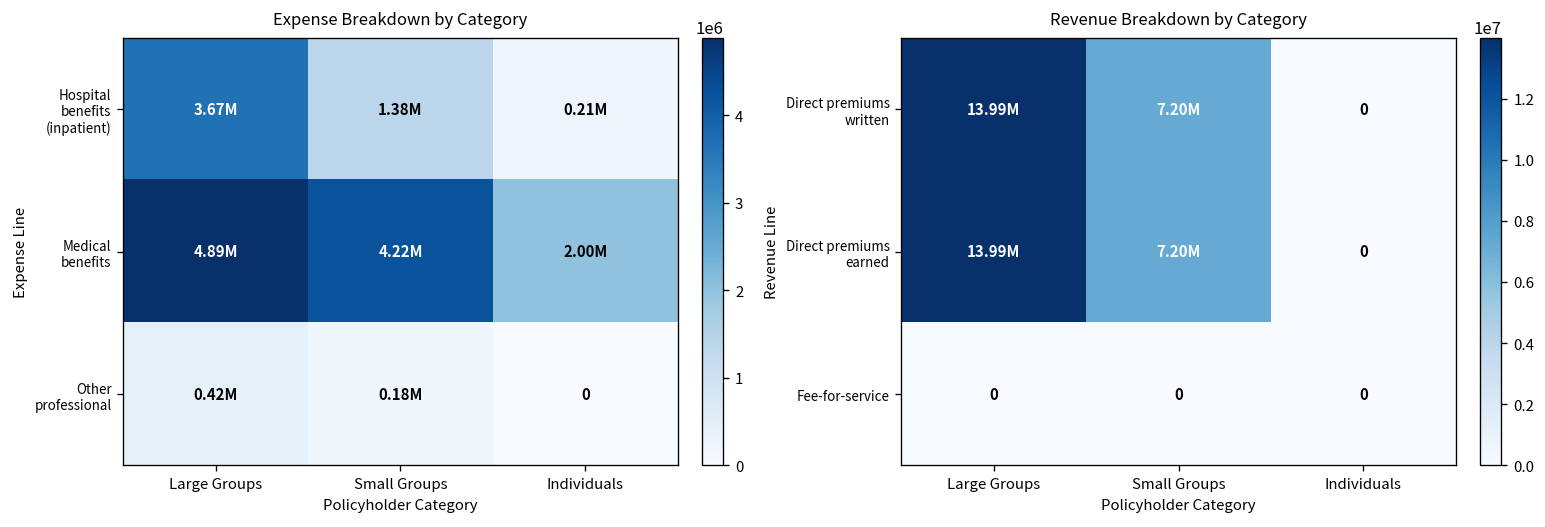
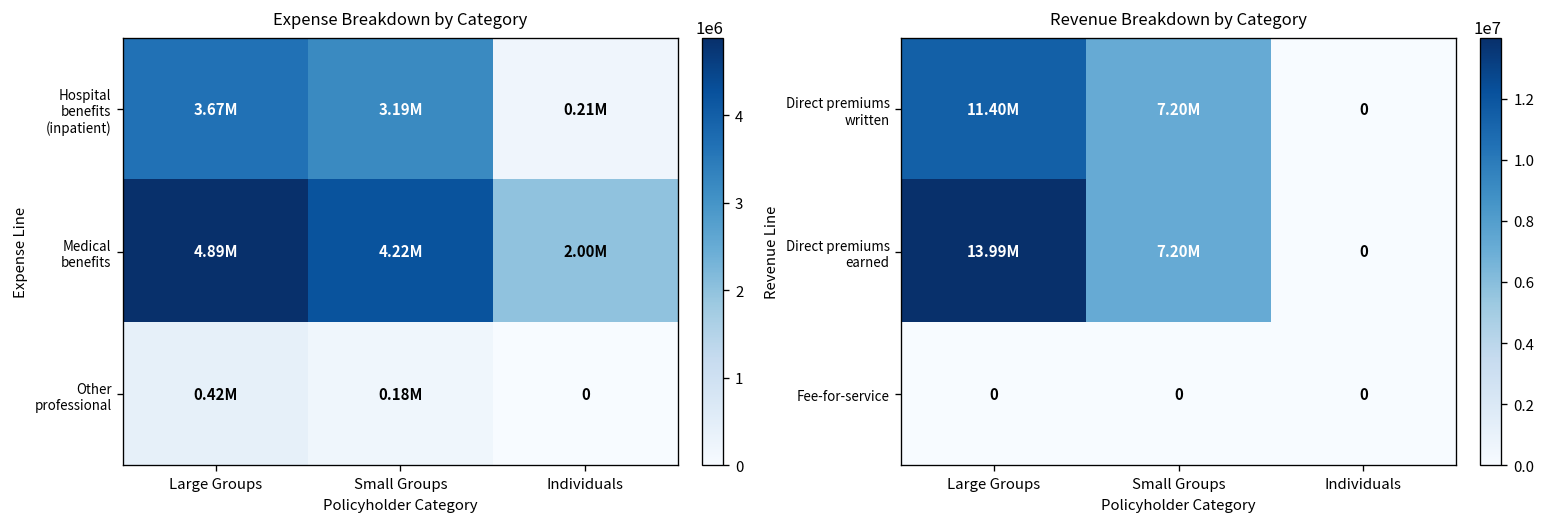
Expense Breakdown by Category, Hospital benefits (inpatient), Small Groups: 1.38M -> 3.19M
Revenue Breakdown by Category, Direct premiums written, Large Groups: 13.99M -> 11.40M
